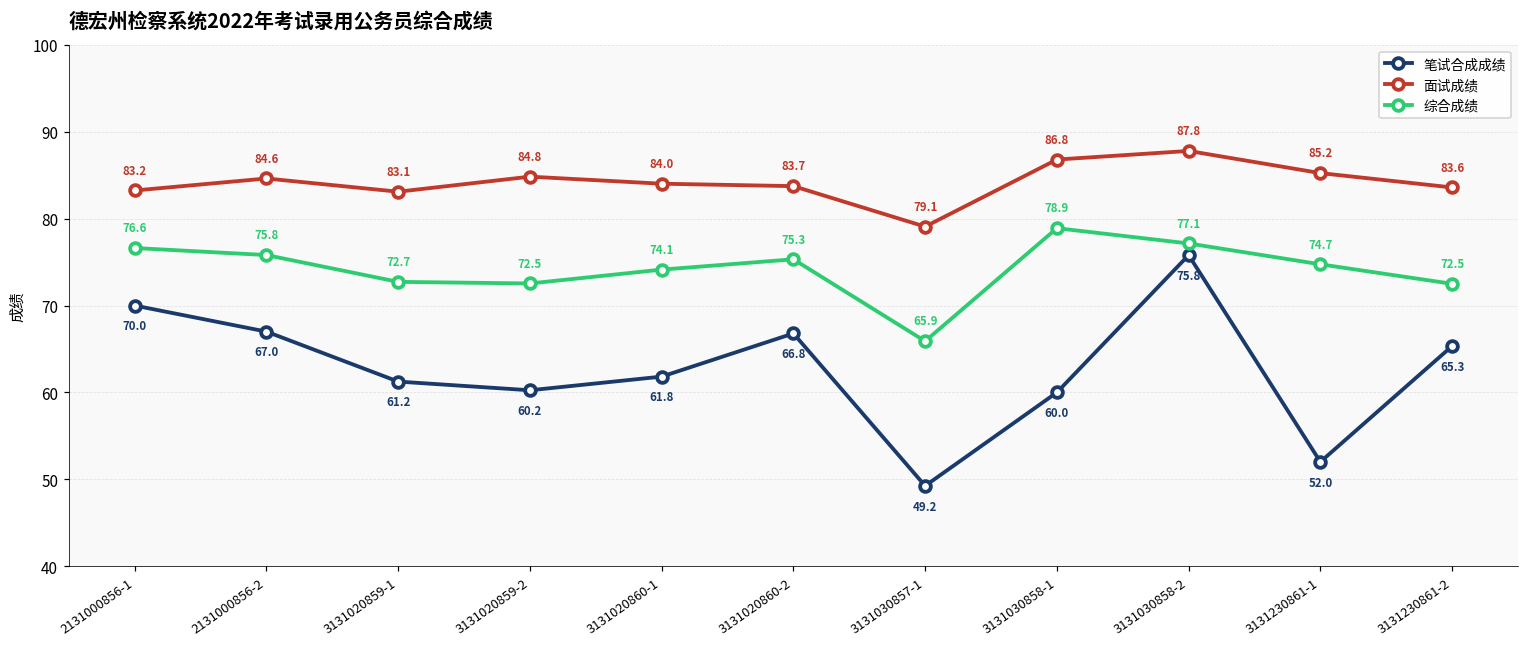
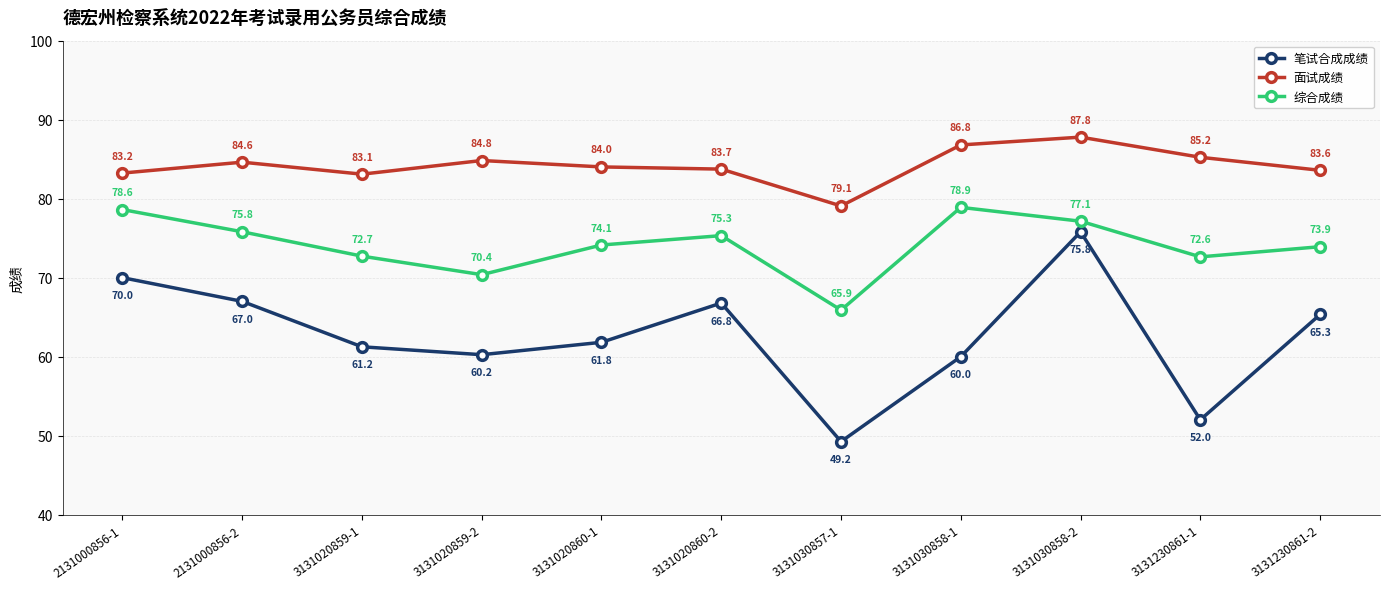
综合成绩, 2131000856-1: 76.6 -> 78.6
综合成绩, 3131020859-2: 72.5 -> 70.4
综合成绩, 3131230861-1: 74.7 -> 72.6
综合成绩, 3131230861-2: 72.5 -> 73.9
